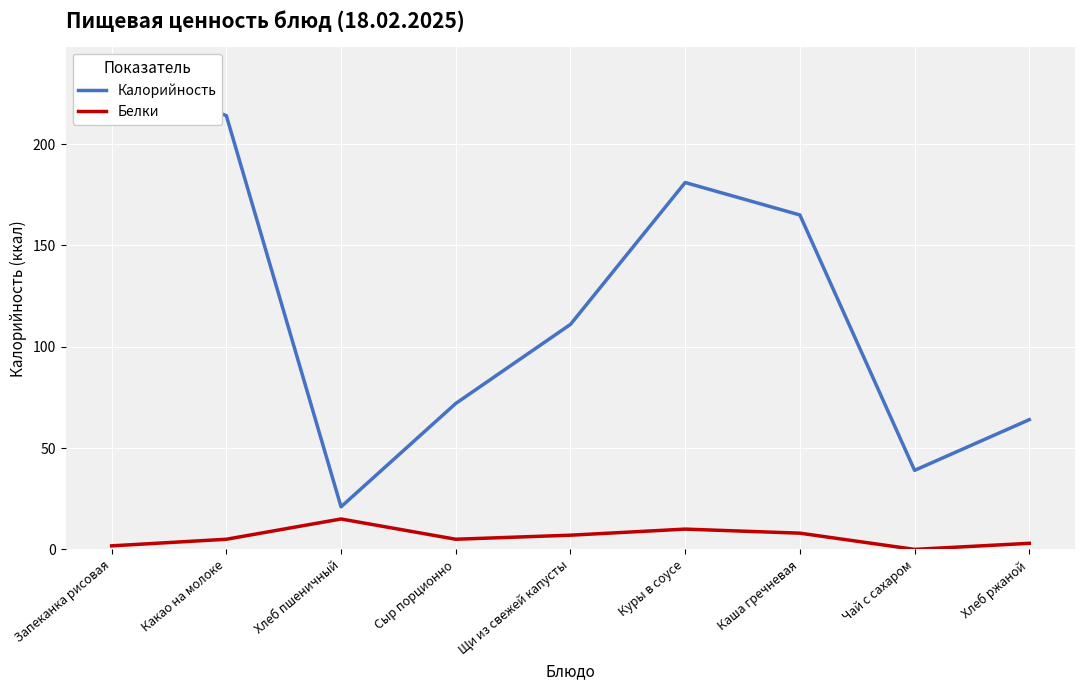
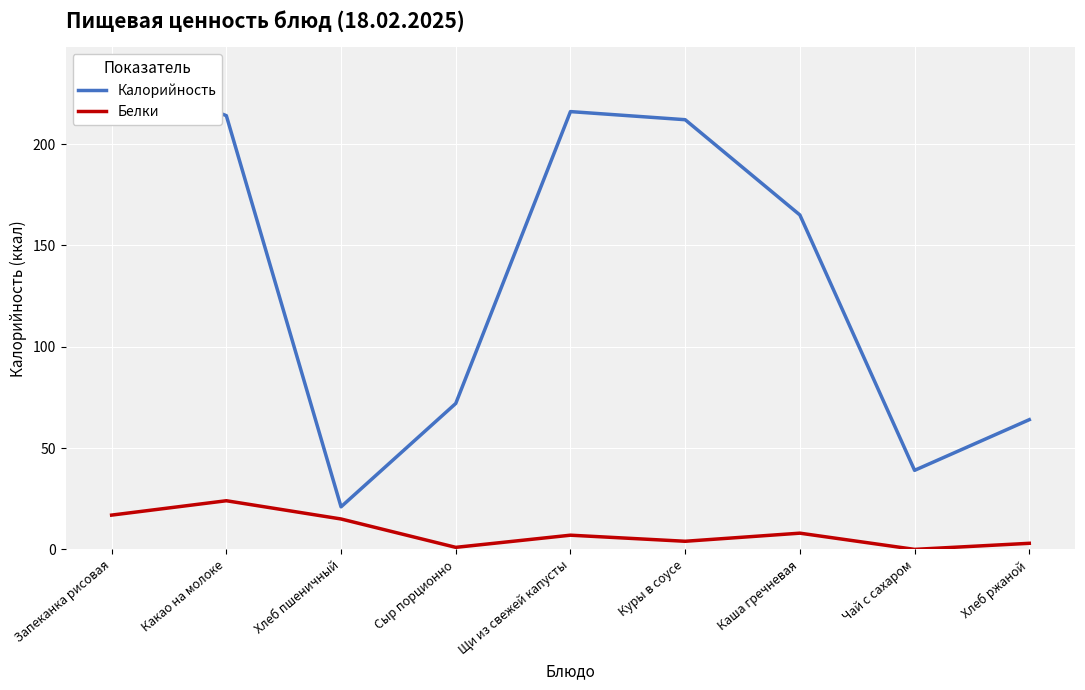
Белки, Запеканка рисовая: 2 -> 17
Белки, Какао на молоке: 5 -> 24
Белки, Сыр порционно: 5 -> 1
Калорийность, Щи из свежей капусты: 111 -> 216
Калорийность, Куры в соусе: 181 -> 212
Белки, Куры в соусе: 10 -> 4
